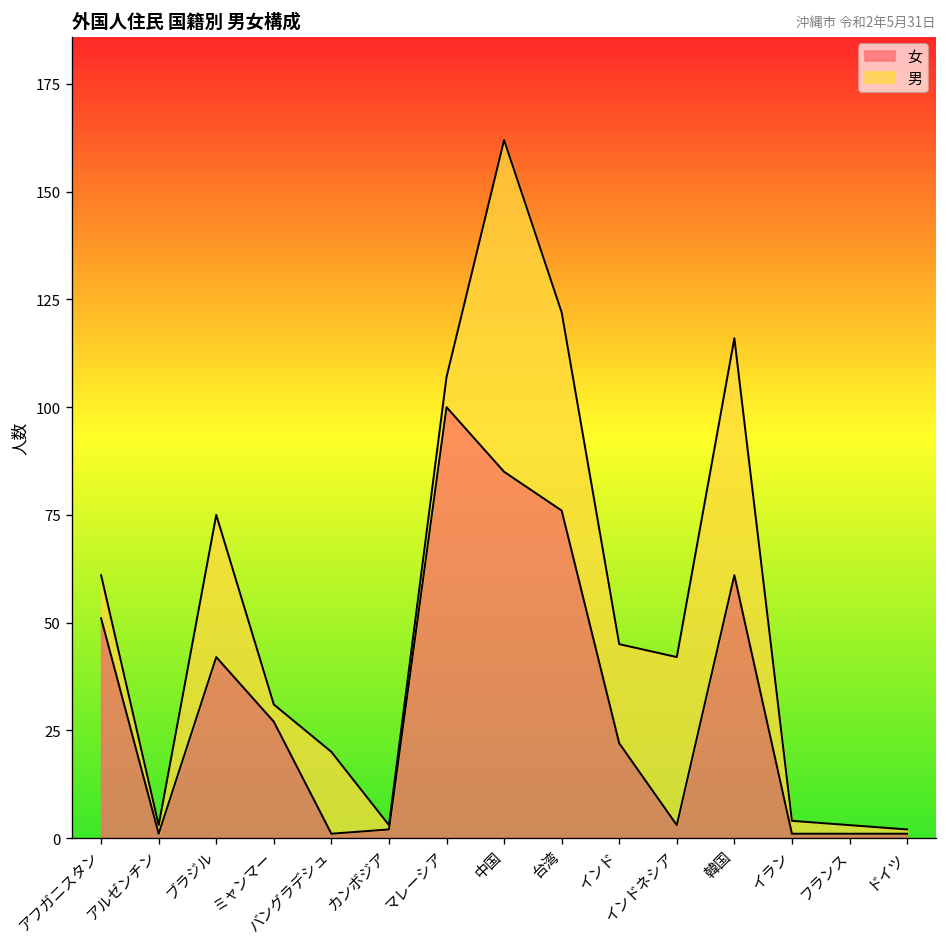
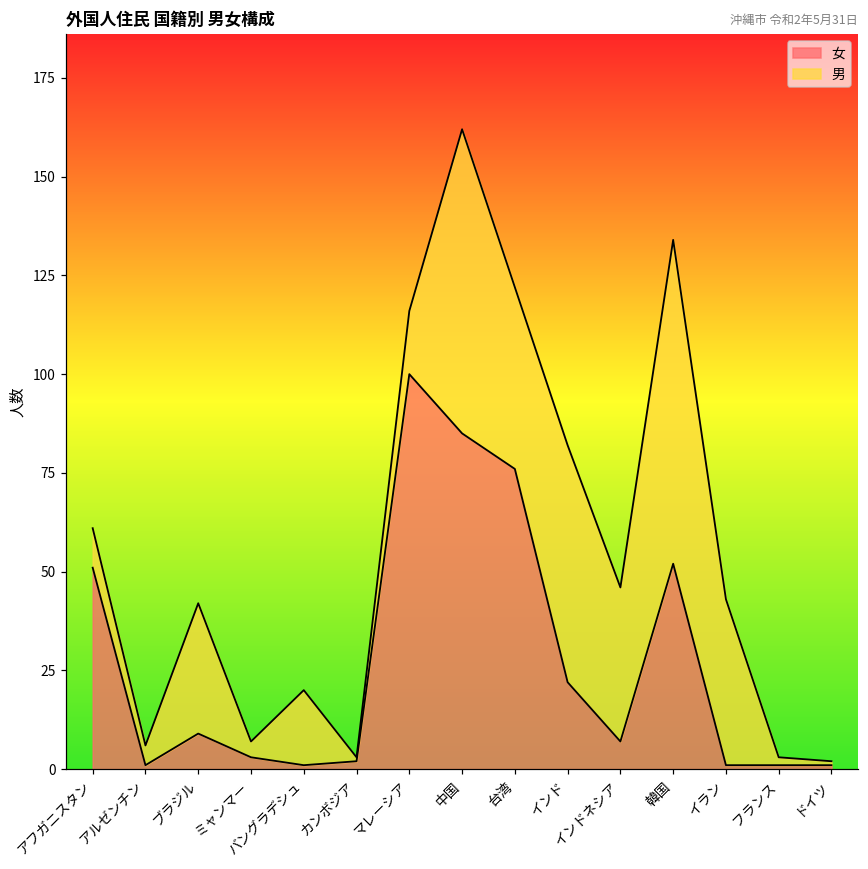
男, アルゼンチン: 2 -> 5
女, ブラジル: 42 -> 9
女, ミャンマー: 27 -> 3
男, マレーシア: 7 -> 16
男, インド: 23 -> 60
女, インドネシア: 3 -> 7
女, 韓国: 61 -> 52
男, 韓国: 55 -> 82
男, イラン: 3 -> 42
